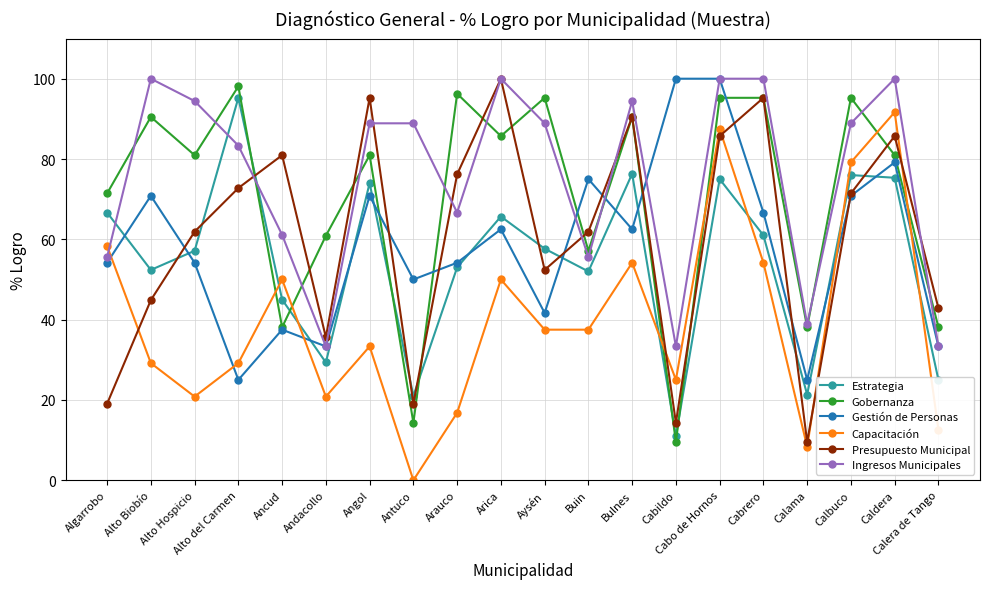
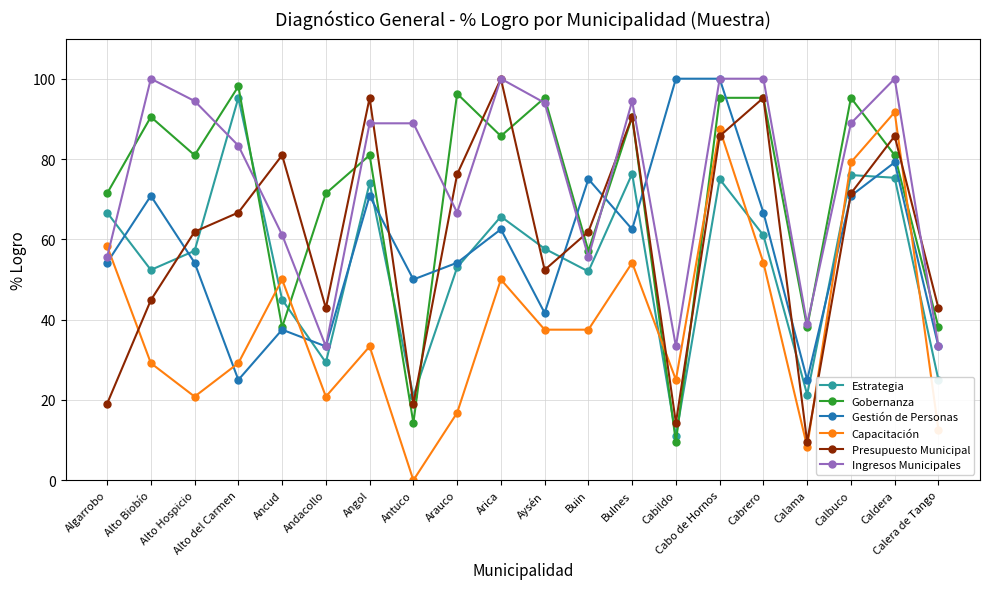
Presupuesto Municipal, Alto del Carmen: 73 -> 67
Gobernanza, Andacollo: 61 -> 71
Presupuesto Municipal, Andacollo: 36 -> 43
Ingresos Municipales, Aysén: 89 -> 94
